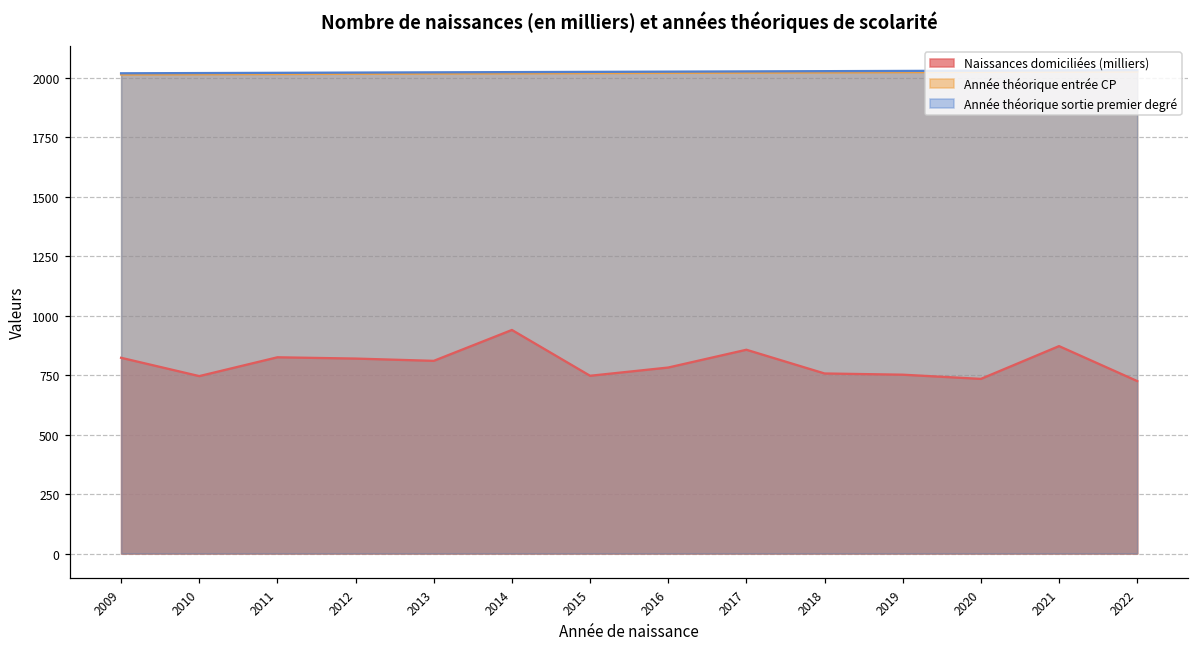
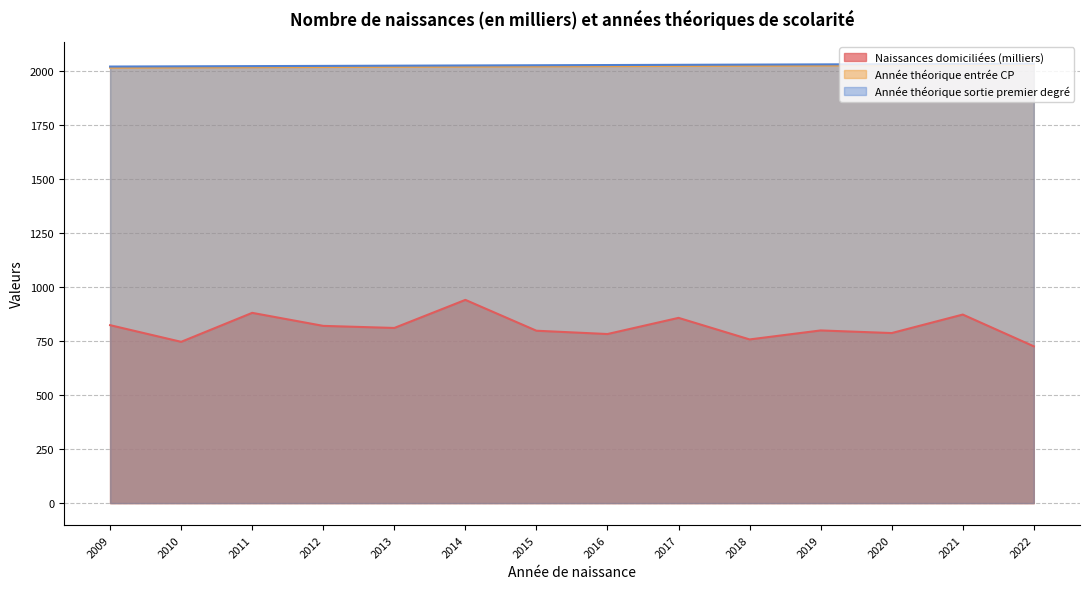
Naissances domiciliées (milliers), 2011: 830 -> 880
Naissances domiciliées (milliers), 2015: 750 -> 800
Naissances domiciliées (milliers), 2019: 750 -> 800
Naissances domiciliées (milliers), 2020: 730 -> 790
